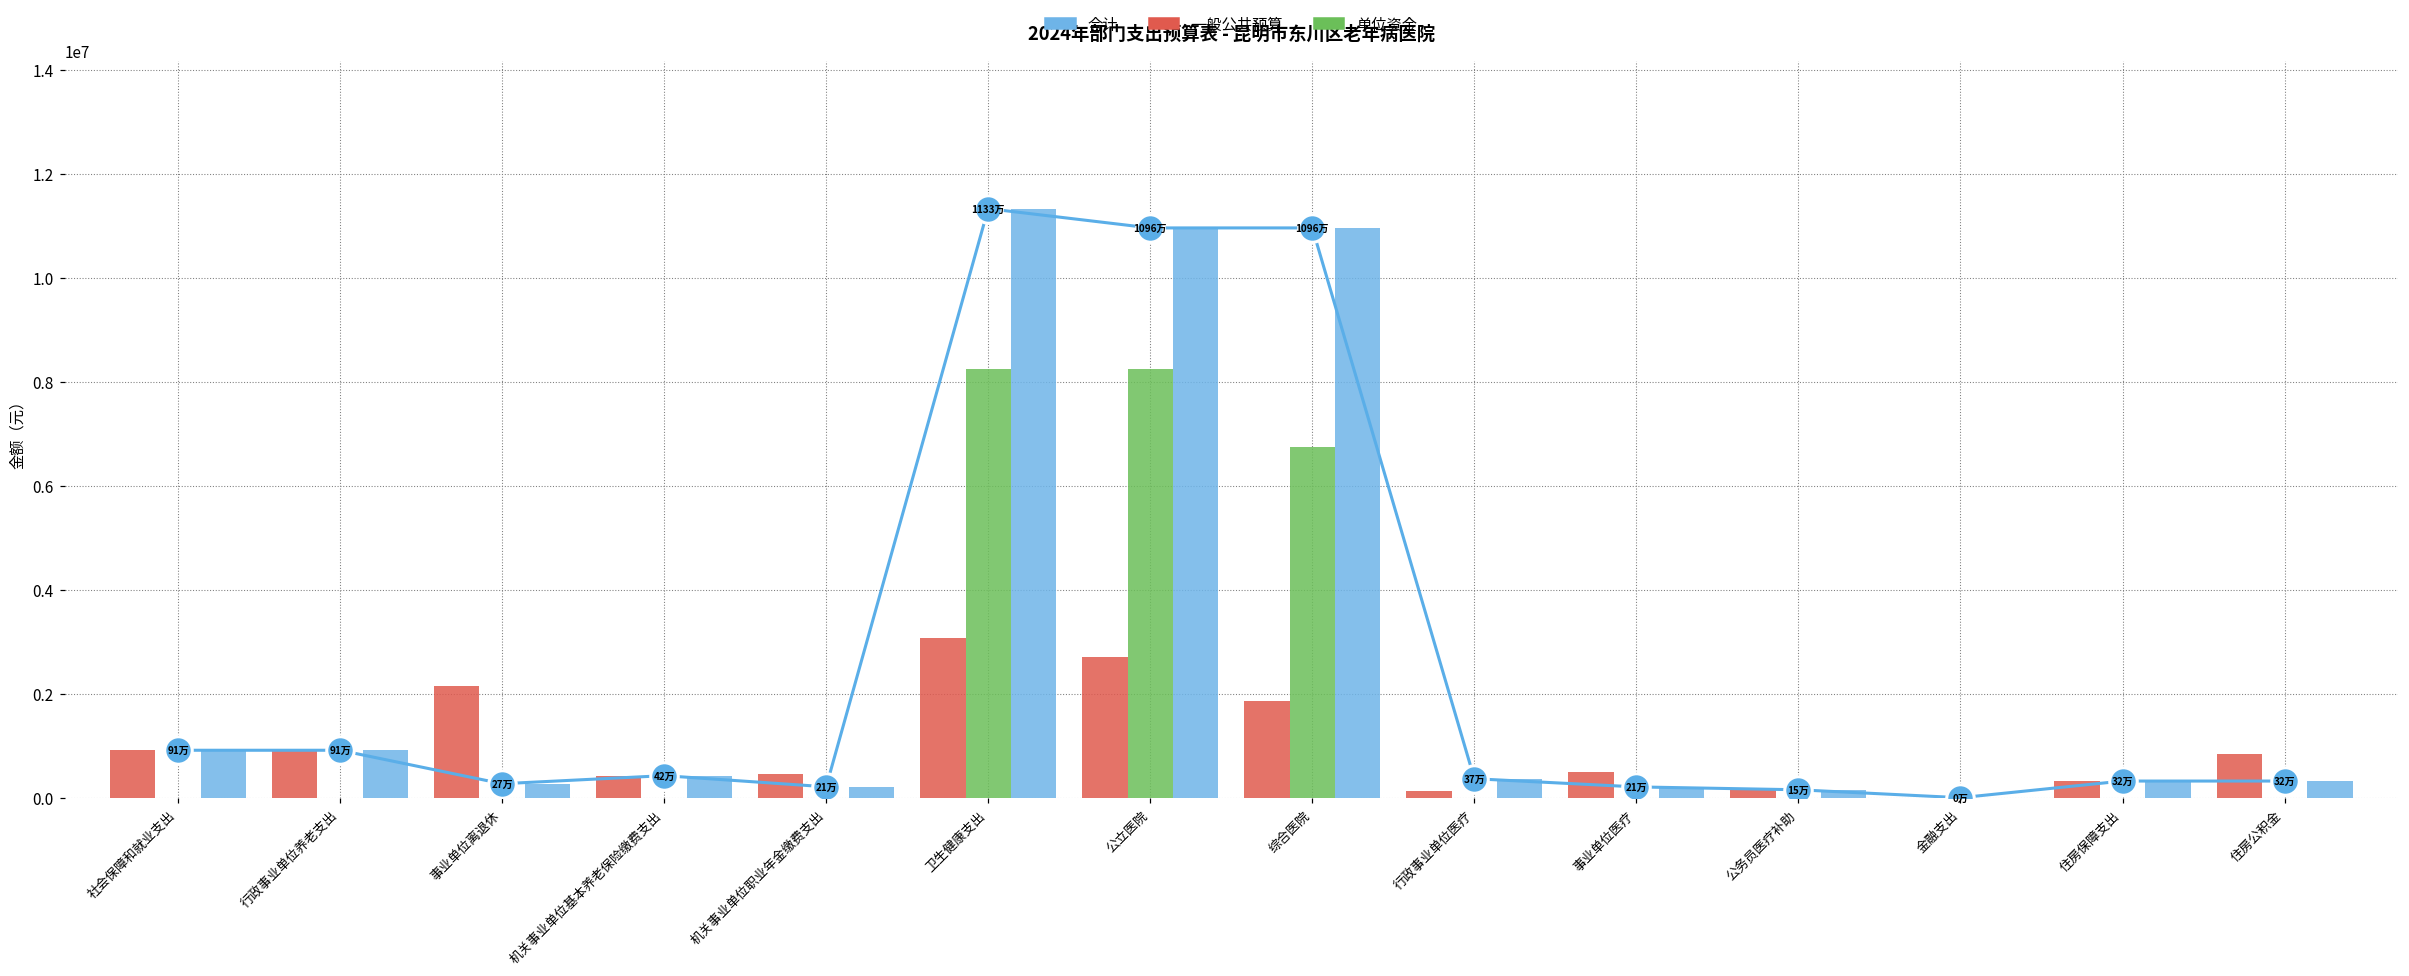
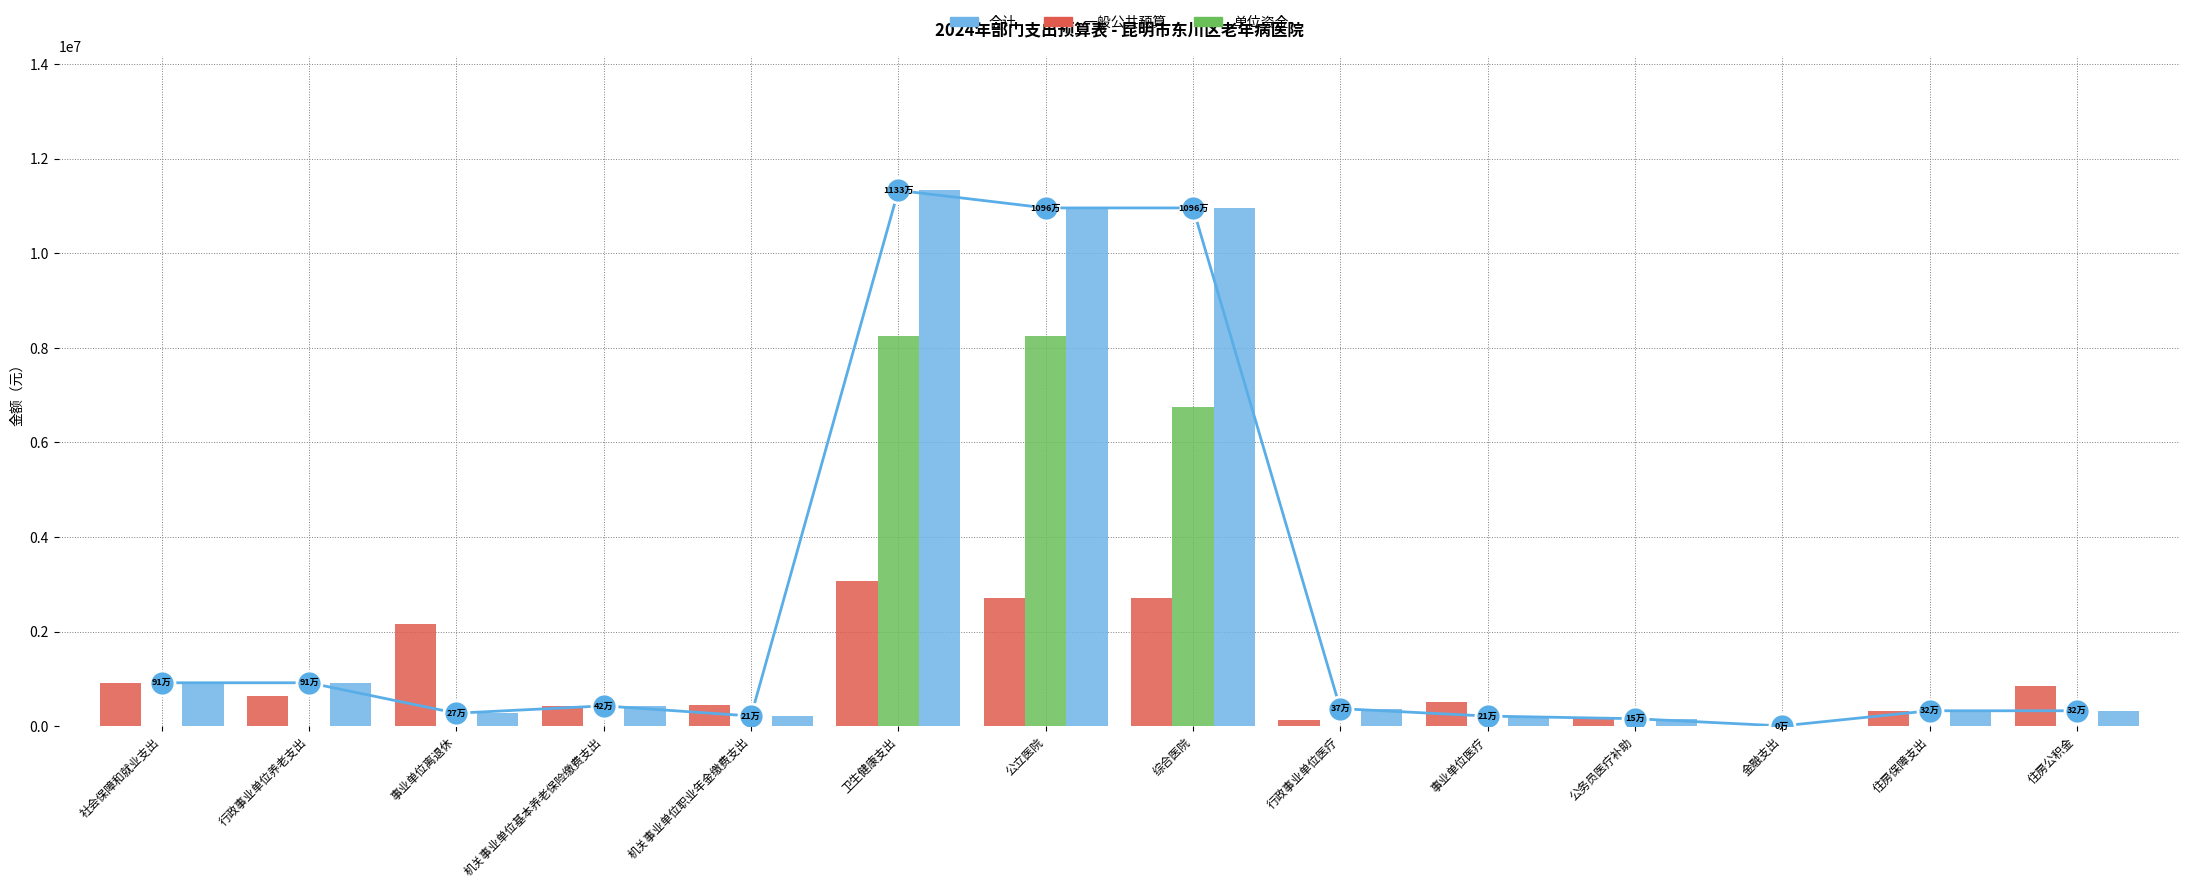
一般公共预算, 行政事业单位养老支出: 900000 -> 600000
一般公共预算, 综合医院: 1900000 -> 2700000
